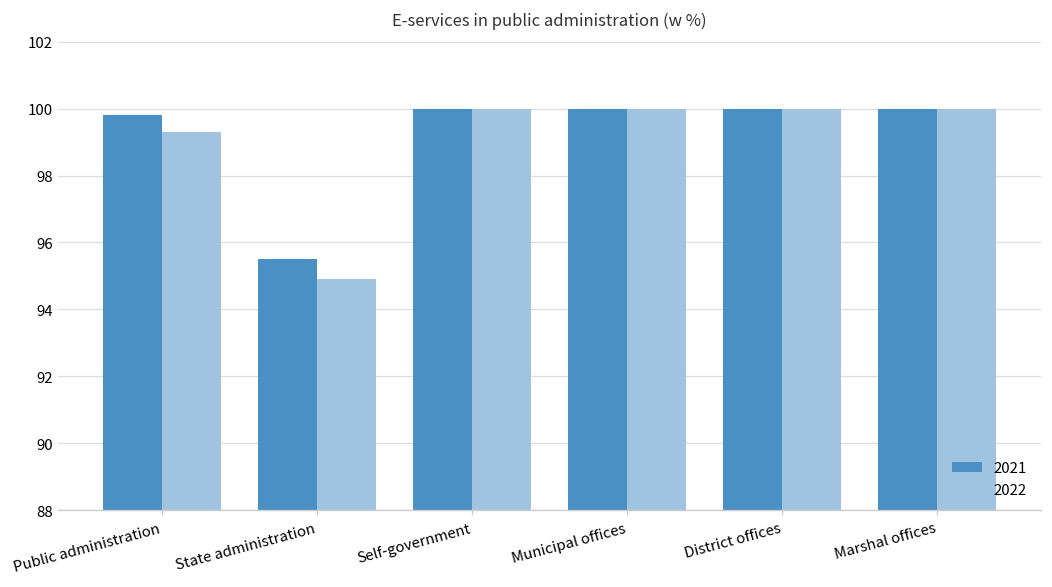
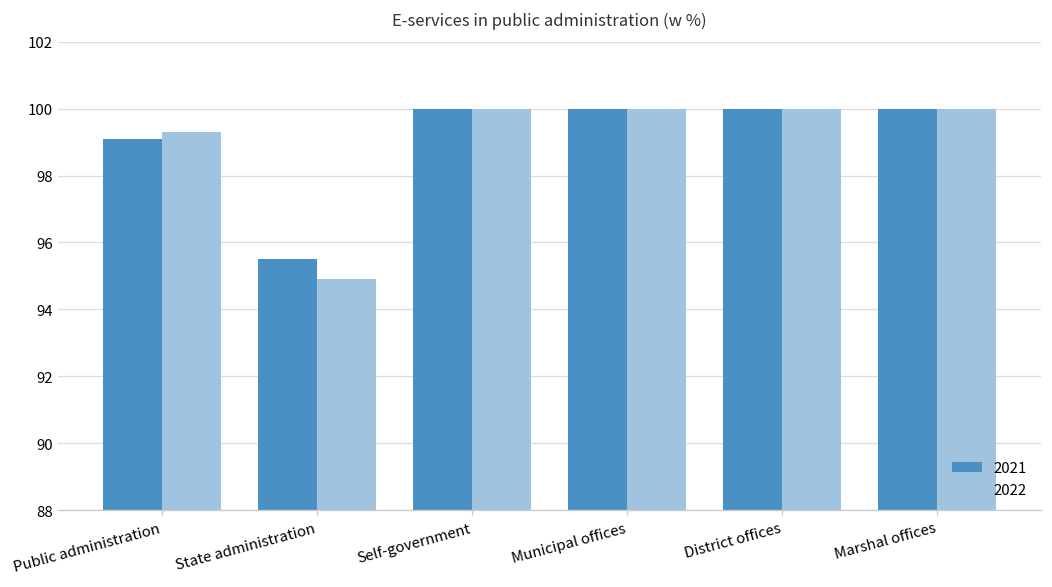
2021, Public administration: 99.8 -> 99.1
